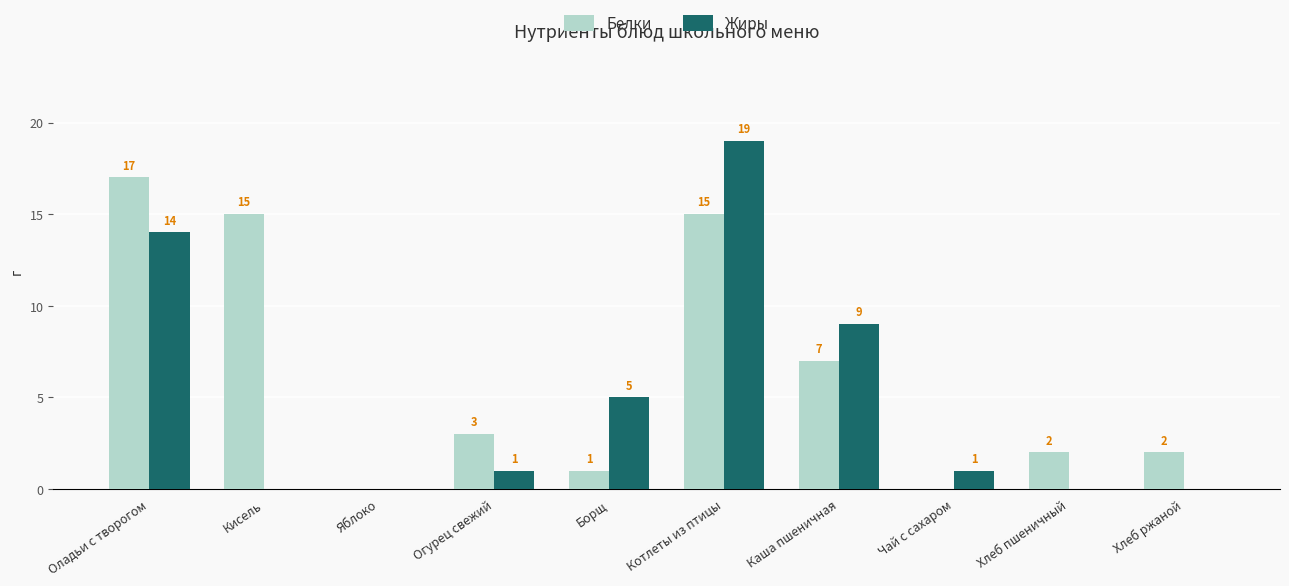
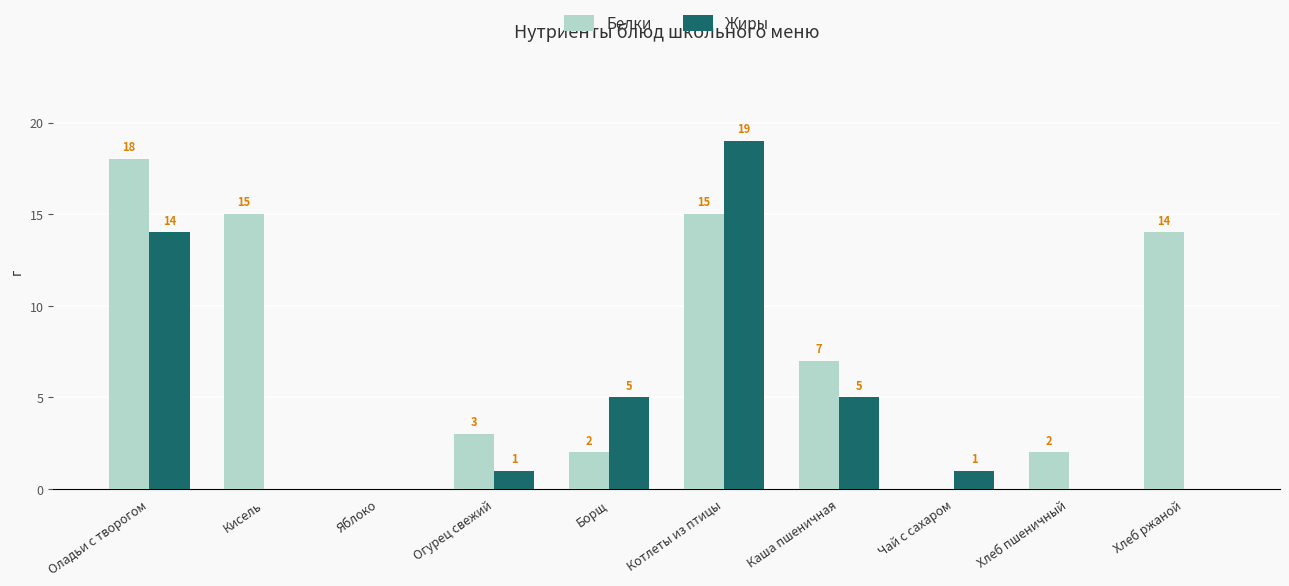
Белки, Оладьи с творогом: 17 -> 18
Белки, Борщ: 1 -> 2
Жиры, Каша пшеничная: 9 -> 5
Белки, Хлеб ржаной: 2 -> 14
